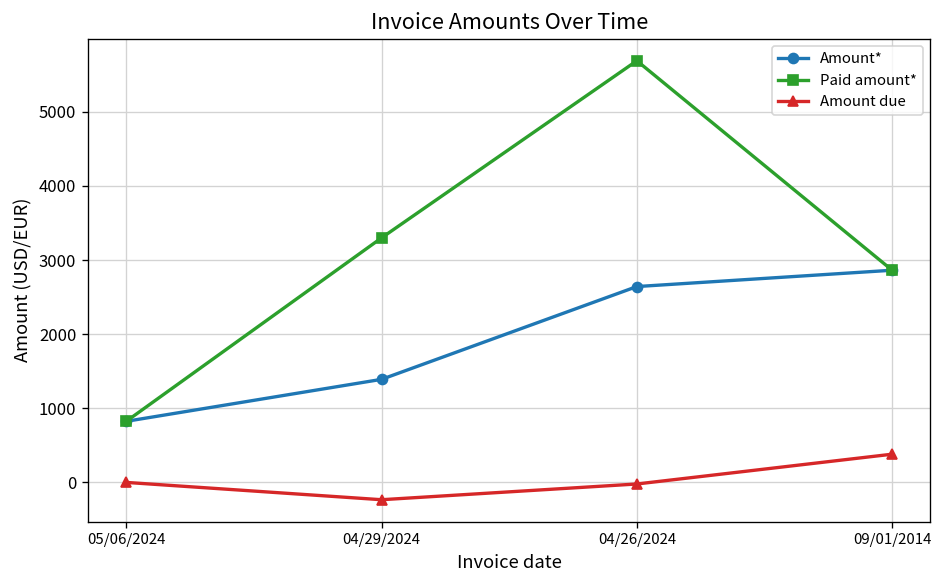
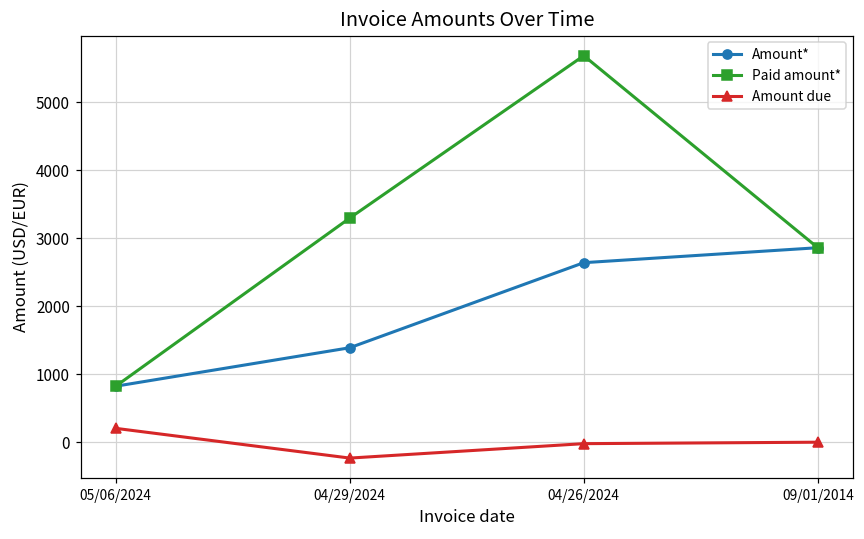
Amount due, 05/06/2024: 0 -> 200
Amount due, 09/01/2014: 400 -> 0
